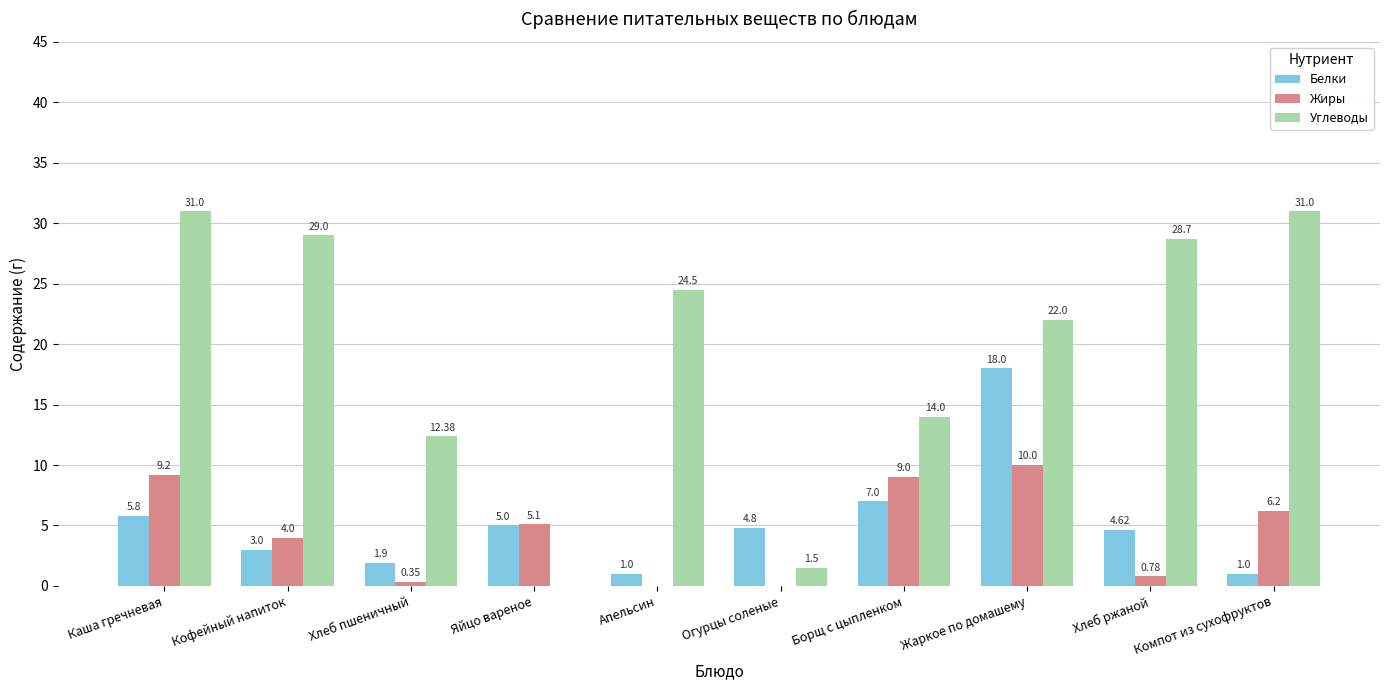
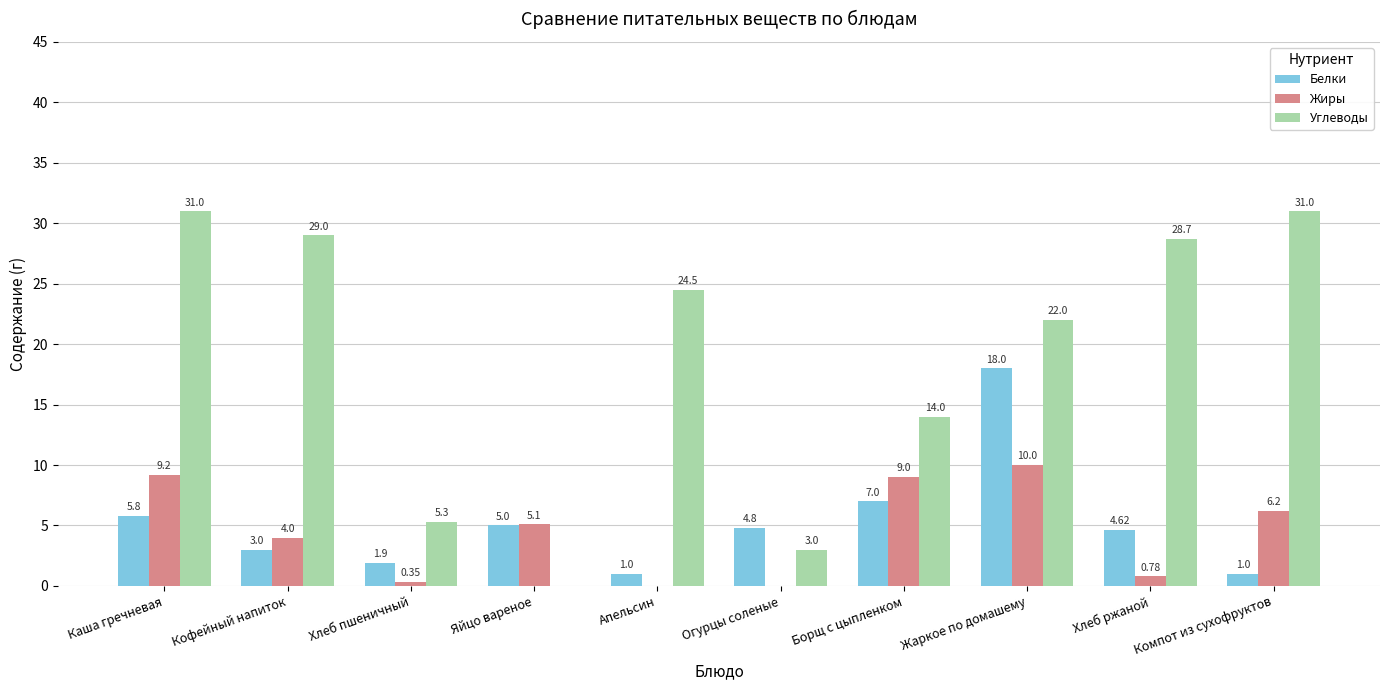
Углеводы, Хлеб пшеничный: 12.38 -> 5.3
Углеводы, Огурцы соленые: 1.5 -> 3.0
